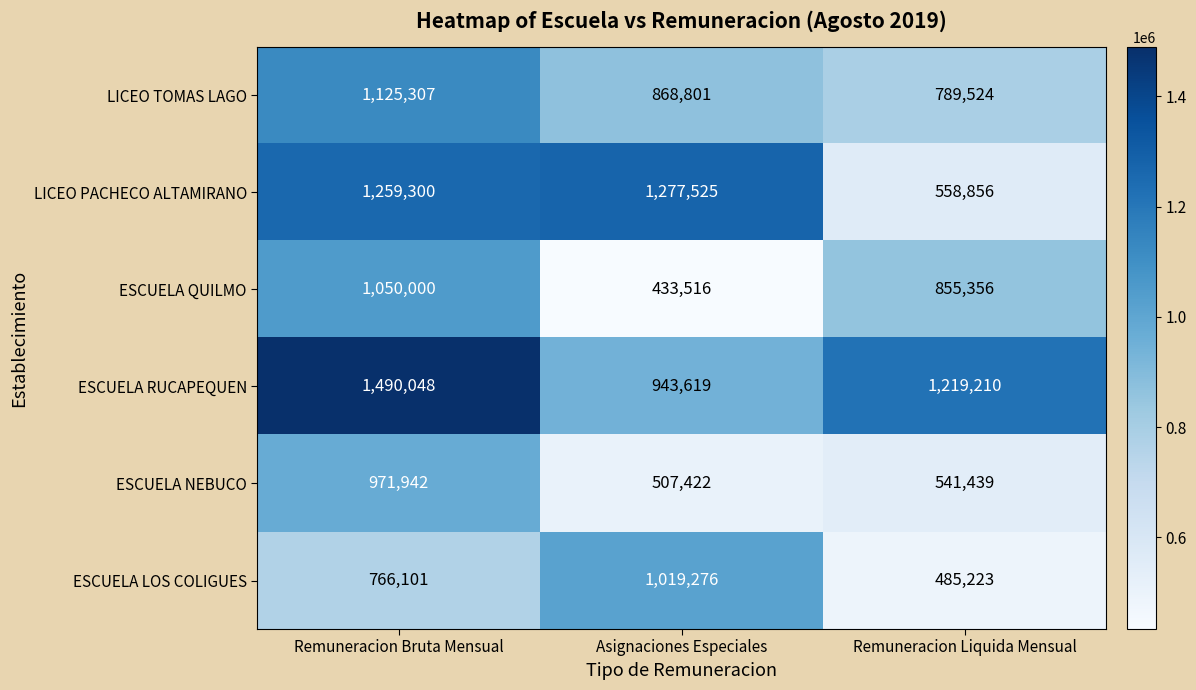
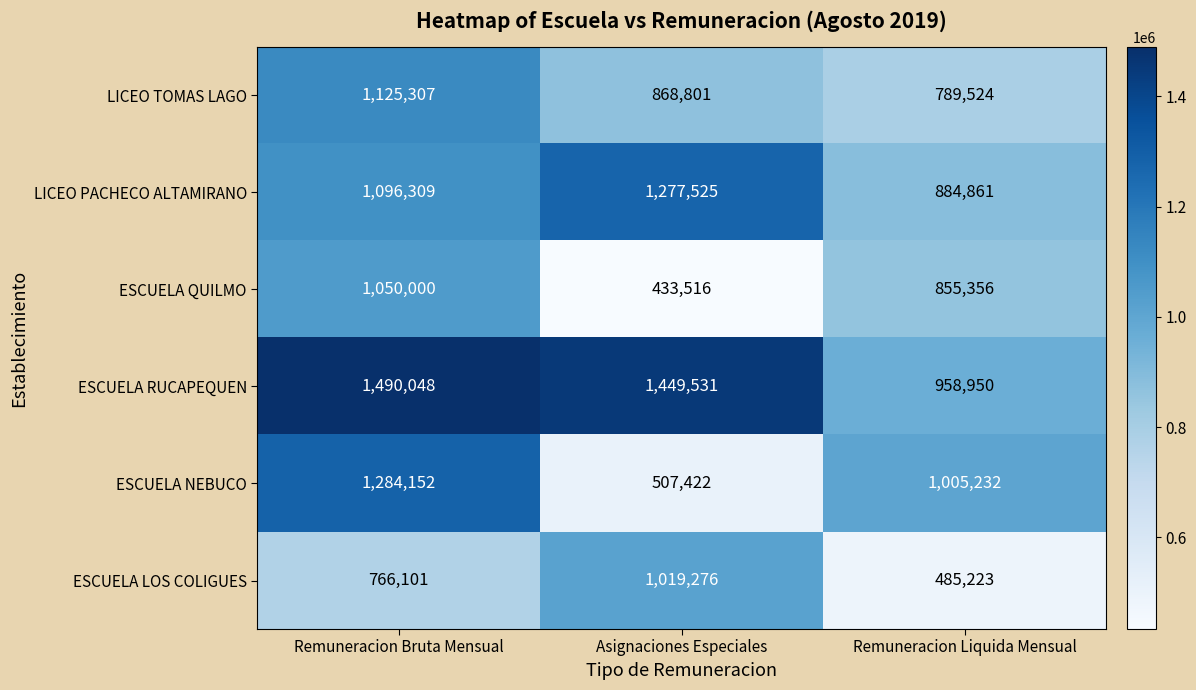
LICEO PACHECO ALTAMIRANO, Remuneracion Bruta Mensual: 1,259,300 -> 1,096,309
LICEO PACHECO ALTAMIRANO, Remuneracion Liquida Mensual: 558,856 -> 884,861
ESCUELA RUCAPEQUEN, Asignaciones Especiales: 943,619 -> 1,449,531
ESCUELA RUCAPEQUEN, Remuneracion Liquida Mensual: 1,219,210 -> 958,950
ESCUELA NEBUCO, Remuneracion Bruta Mensual: 971,942 -> 1,284,152
ESCUELA NEBUCO, Remuneracion Liquida Mensual: 541,439 -> 1,005,232
